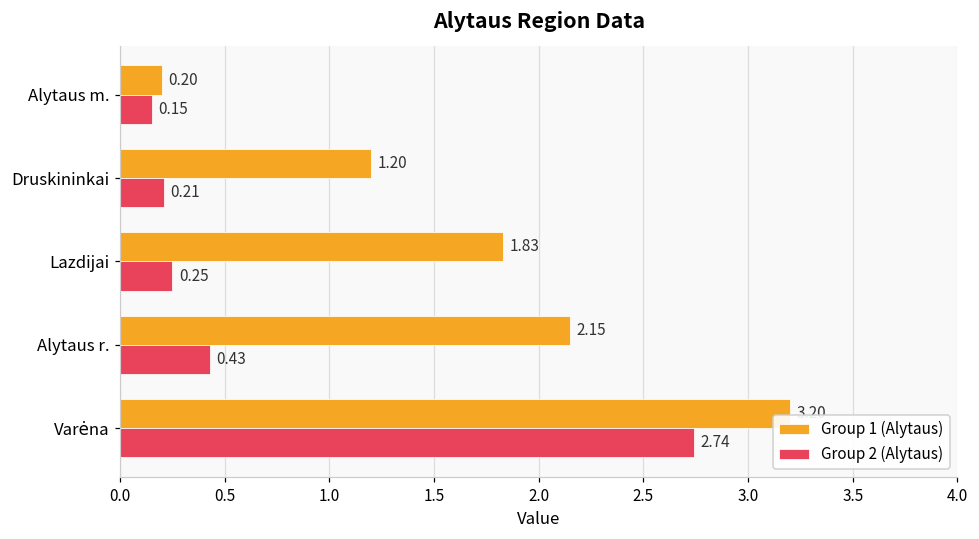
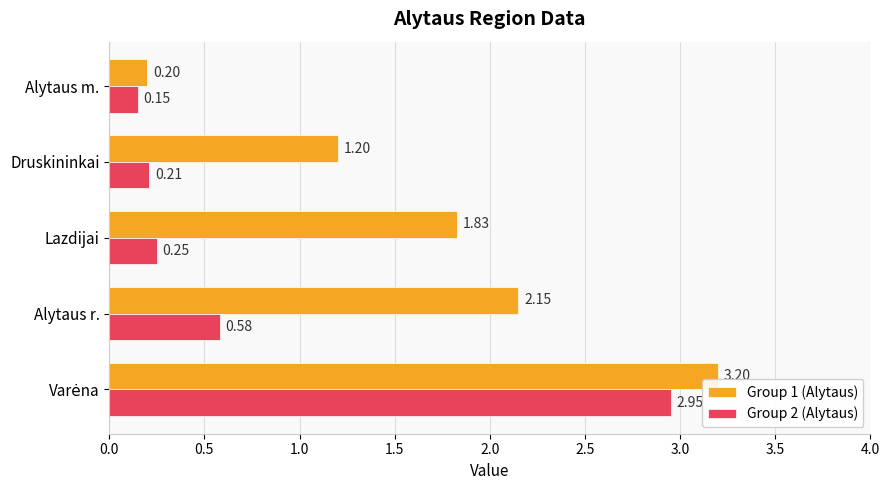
Group 2 (Alytaus), Alytaus r.: 0.43 -> 0.58
Group 2 (Alytaus), Varėna: 2.74 -> 2.95
